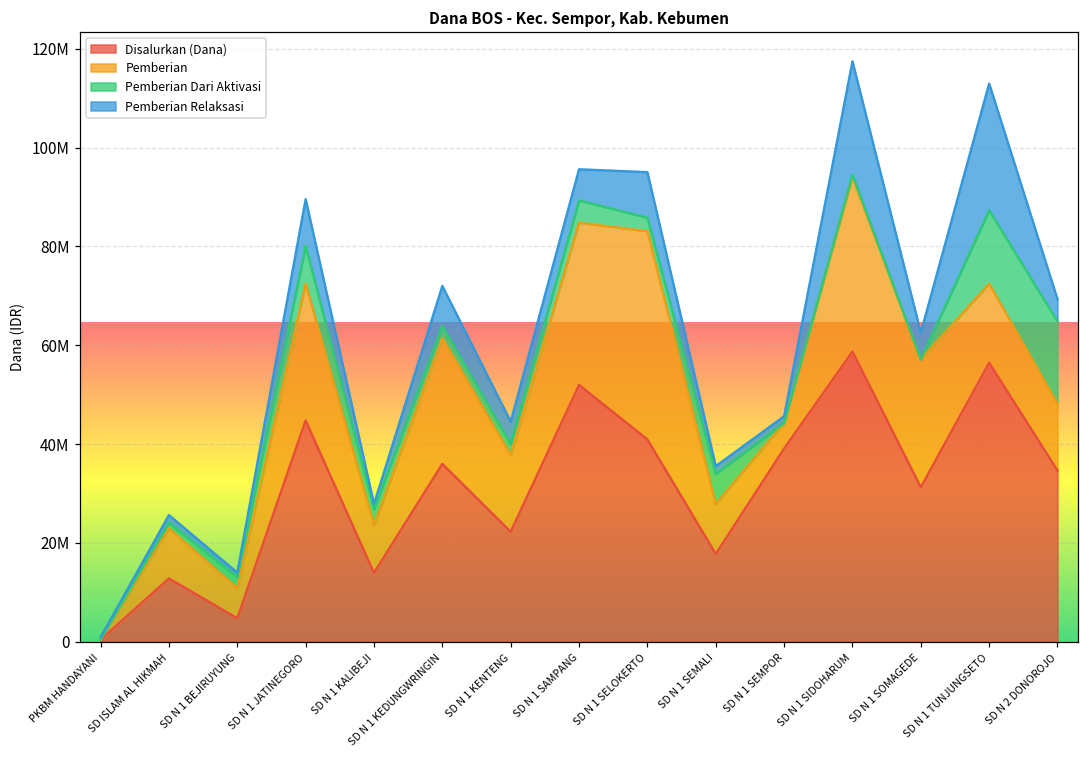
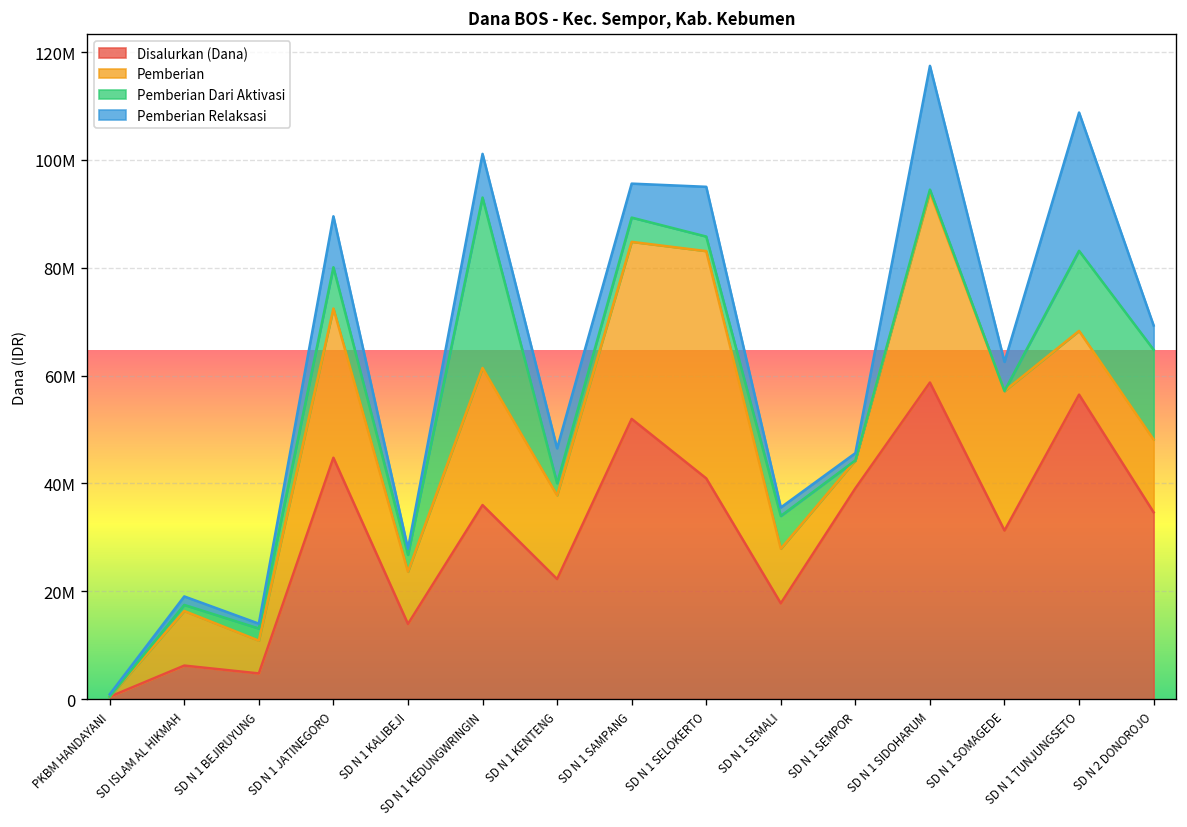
Disalurkan (Dana), SD ISLAM AL HIKMAH: 13000000 -> 6000000
Pemberian Dari Aktivasi, SD N 1 KEDUNGWRINGIN: 2000000 -> 32000000
Pemberian Relaksasi, SD N 1 KENTENG: 5000000 -> 6000000
Pemberian, SD N 1 TUNJUNGSETO: 16000000 -> 12000000
